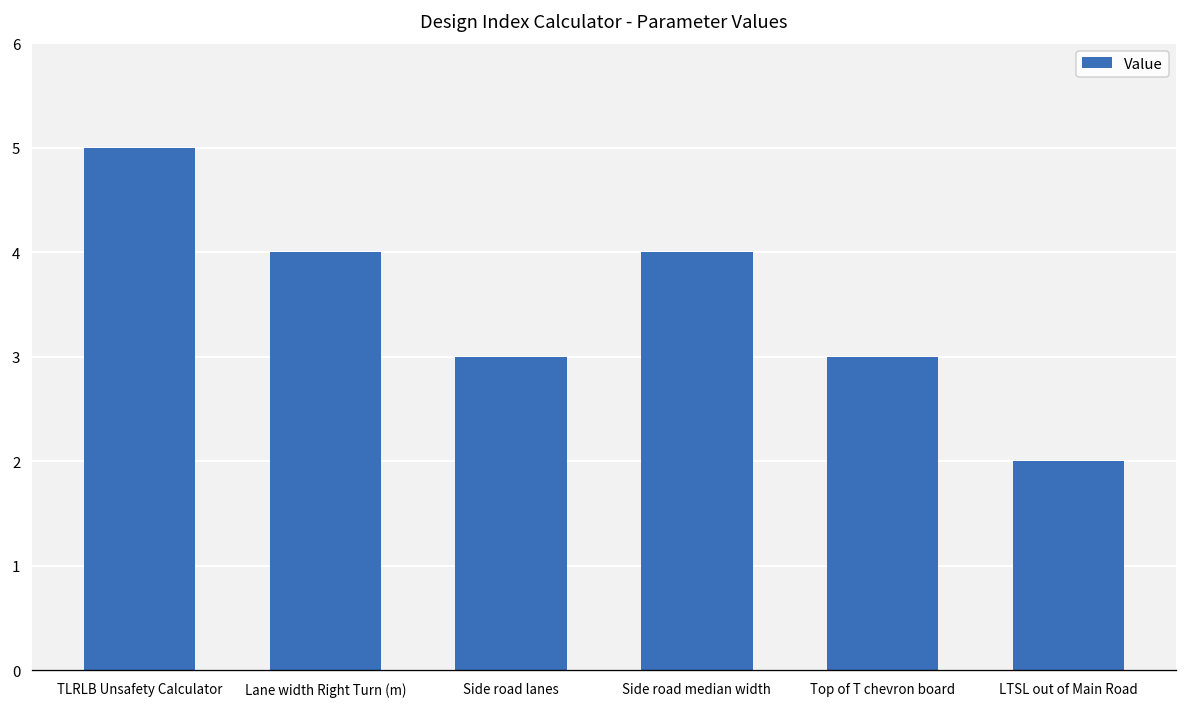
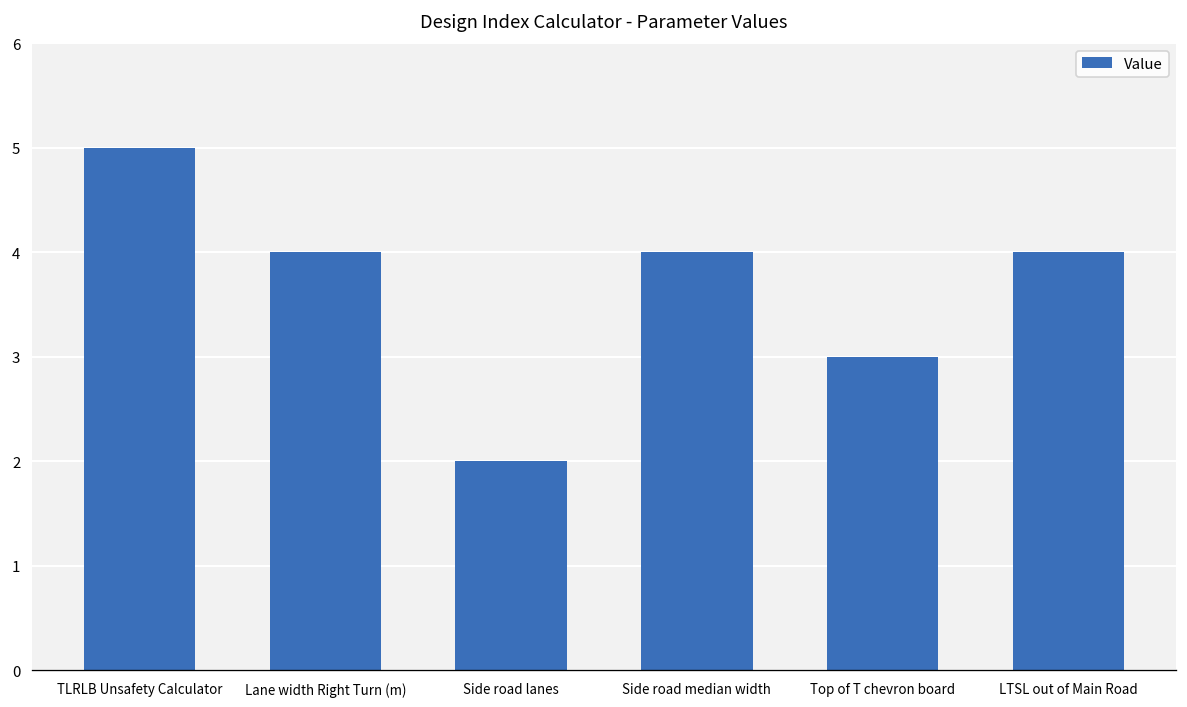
Side road lanes: 3 -> 2
LTSL out of Main Road: 2 -> 4
